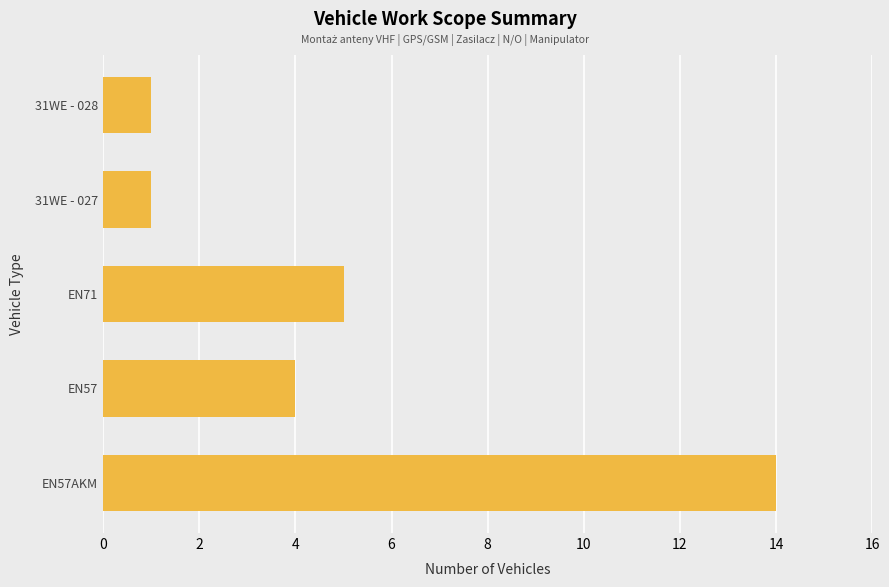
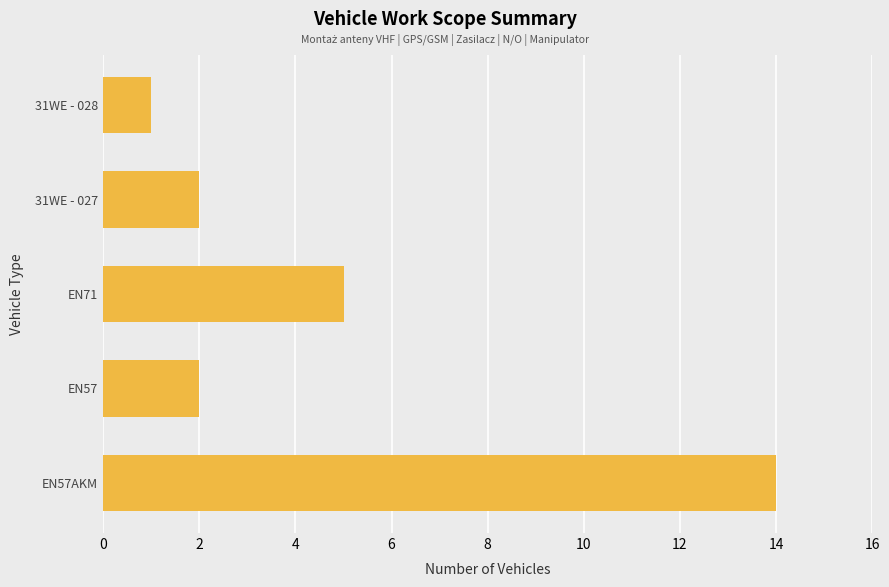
31WE - 027: 1 -> 2
EN57: 4 -> 2
